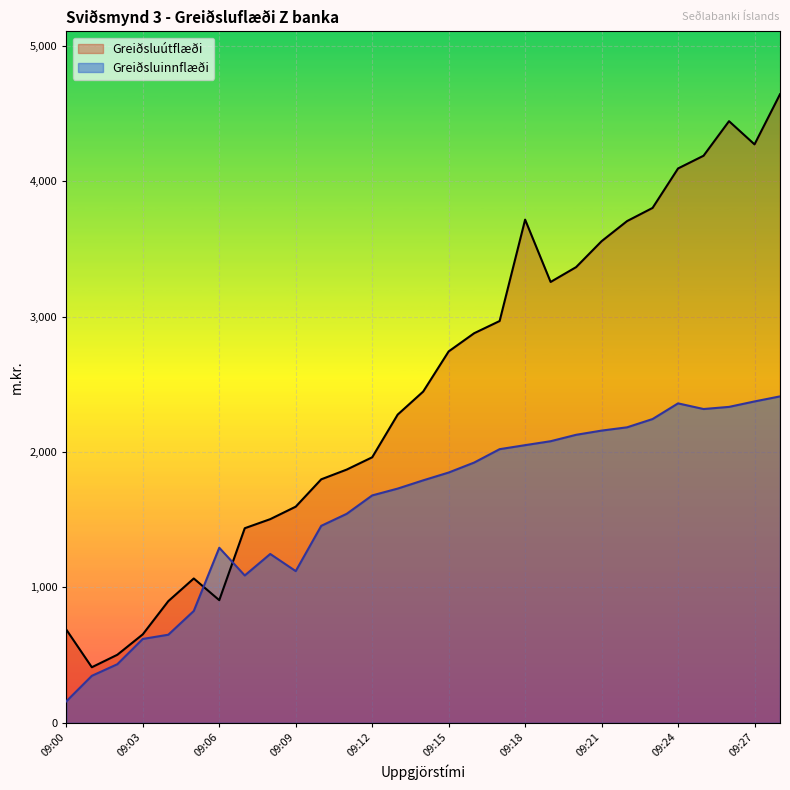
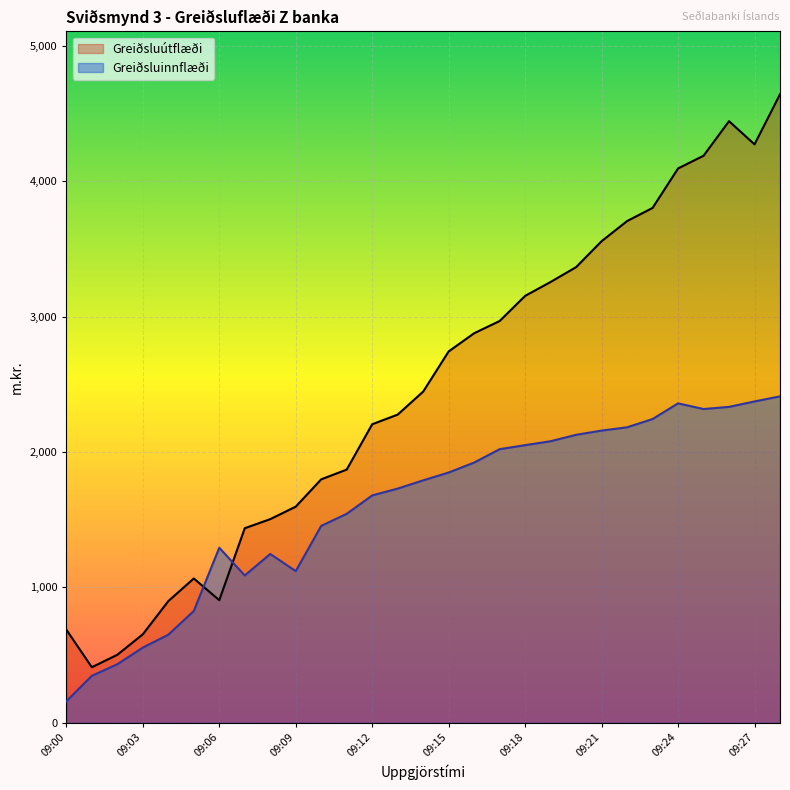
Greiðsluinnflæði, 09:03: 620 -> 560
Greiðsluútflæði, 09:12: 1,960 -> 2,210
Greiðsluútflæði, 09:18: 3,720 -> 3,150
